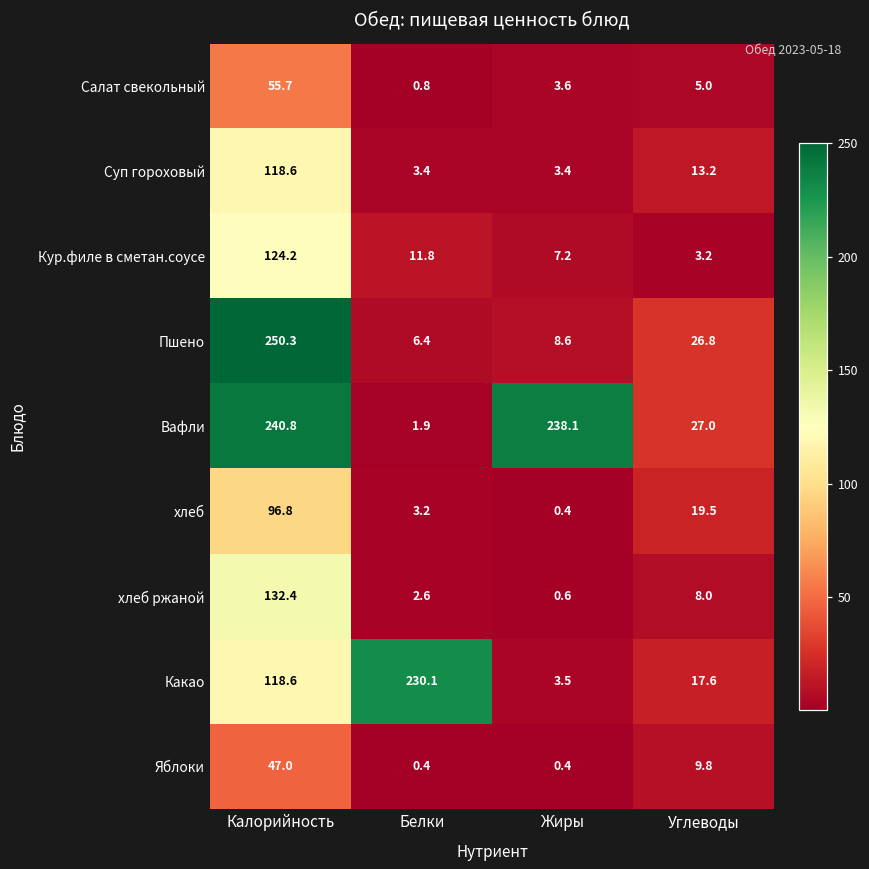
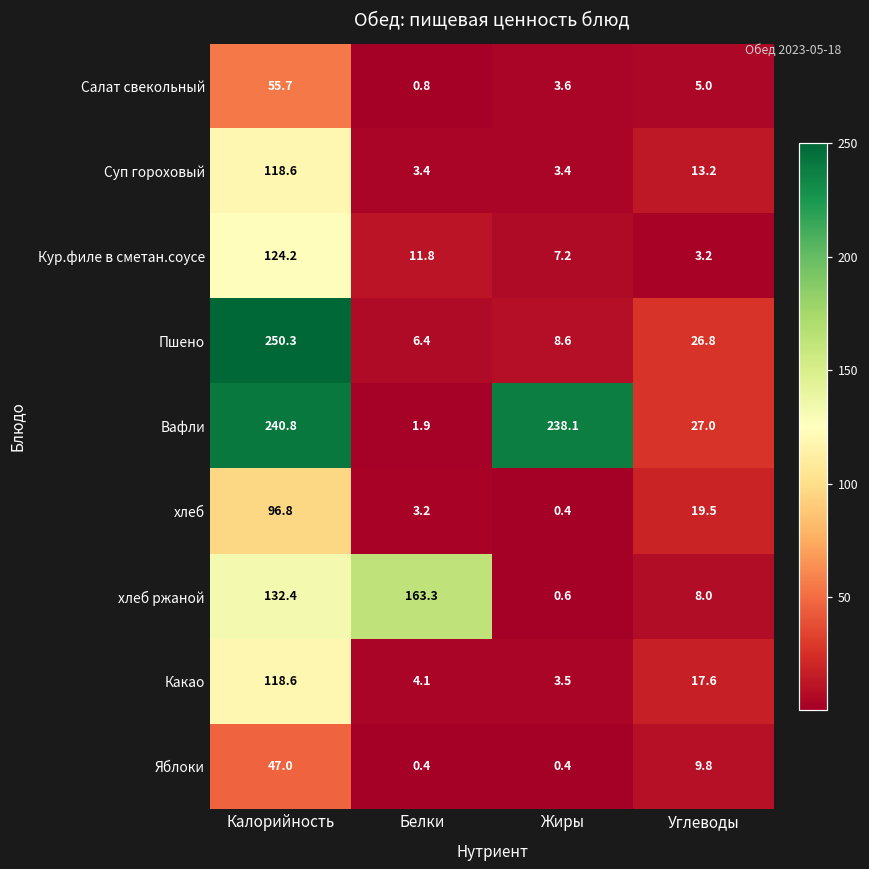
хлеб ржаной, Белки: 2.6 -> 163.3
Какао, Белки: 230.1 -> 4.1
